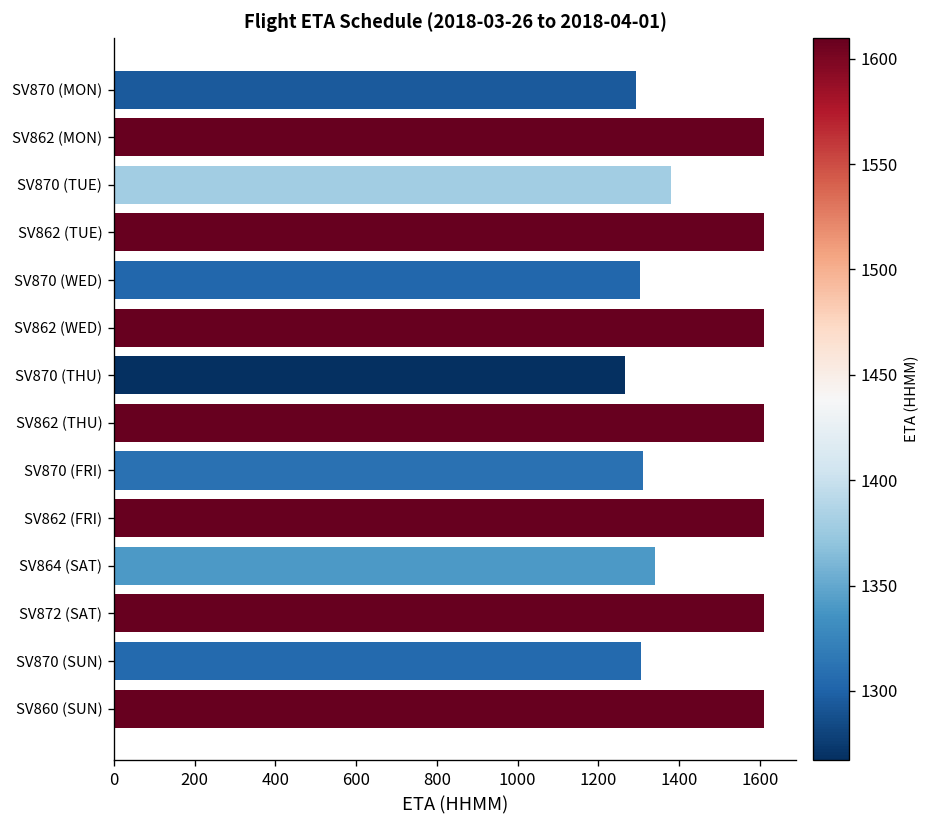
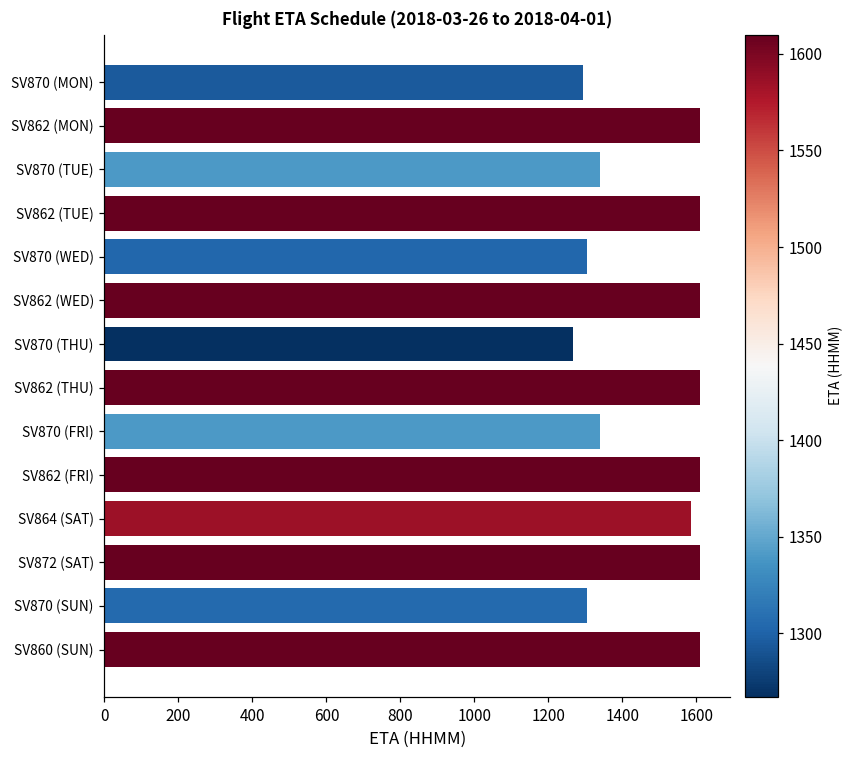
SV870 (TUE): 1380 -> 1340
SV870 (FRI): 1310 -> 1340
SV864 (SAT): 1340 -> 1590
